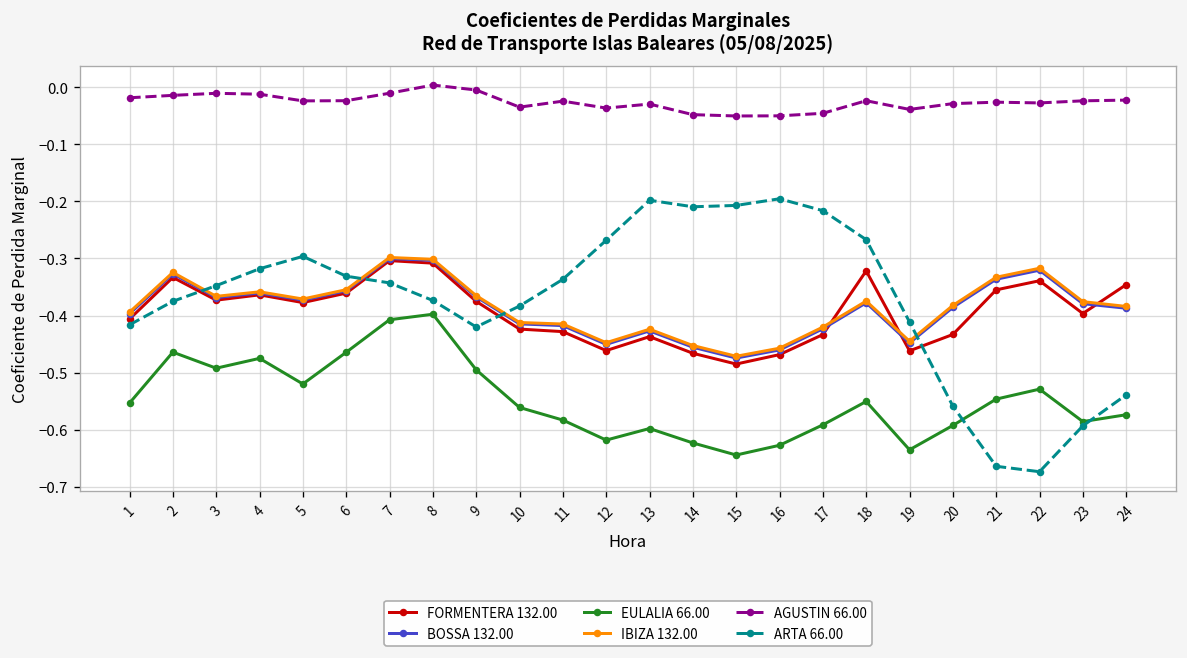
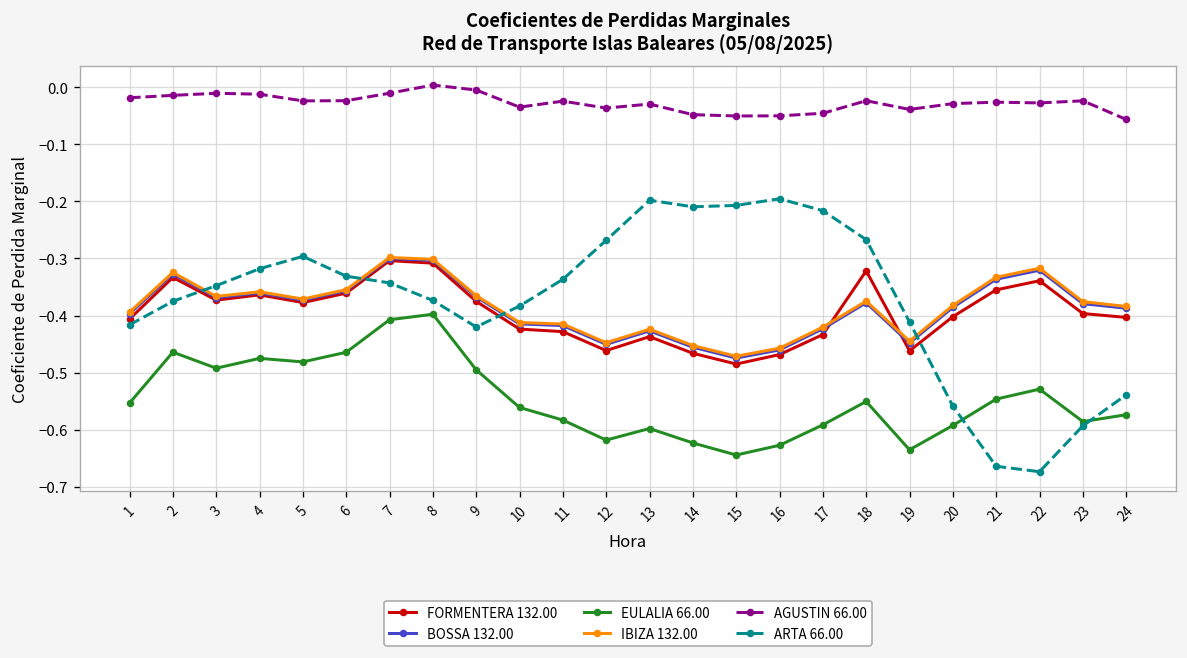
EULALIA 66.00, 5: -0.52 -> -0.48
FORMENTERA 132.00, 20: -0.43 -> -0.40
FORMENTERA 132.00, 24: -0.35 -> -0.40
AGUSTIN 66.00, 24: -0.02 -> -0.06
